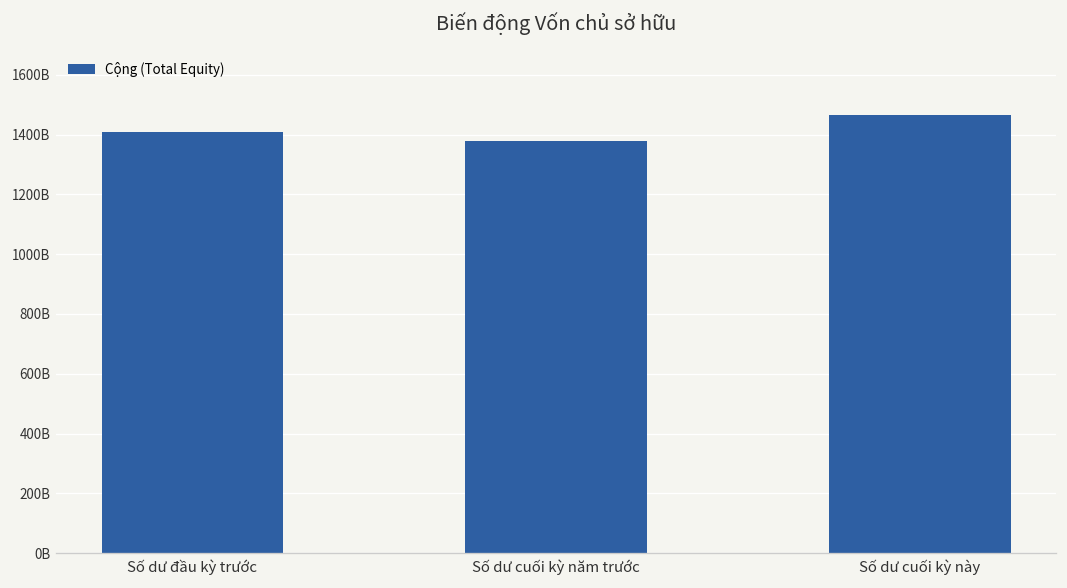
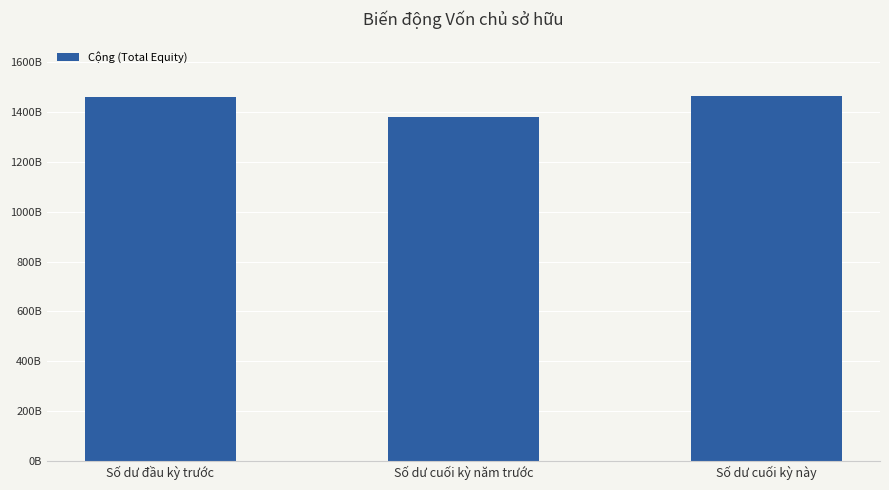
Số dư đầu kỳ trước: 1410000000000 -> 1460000000000
